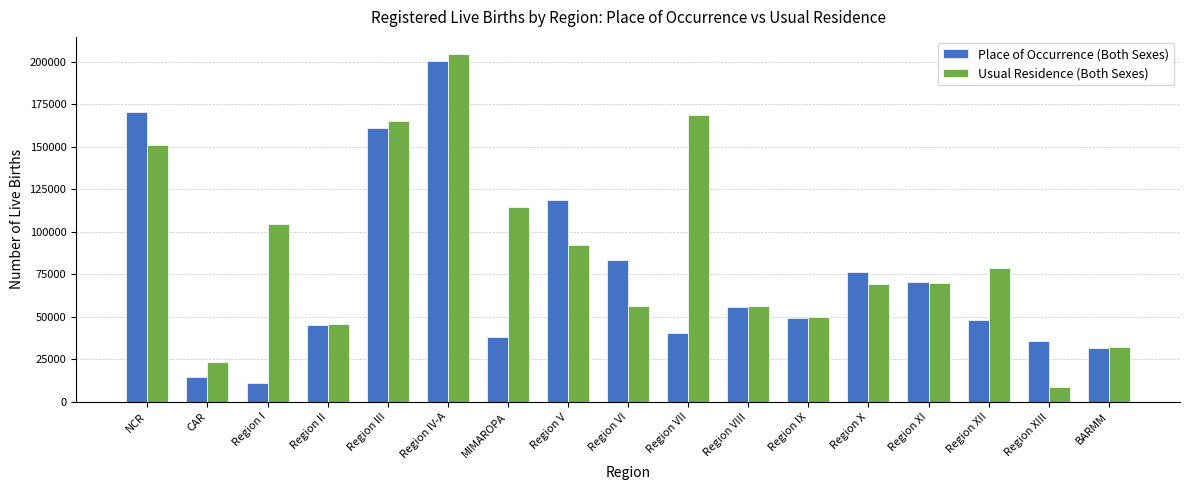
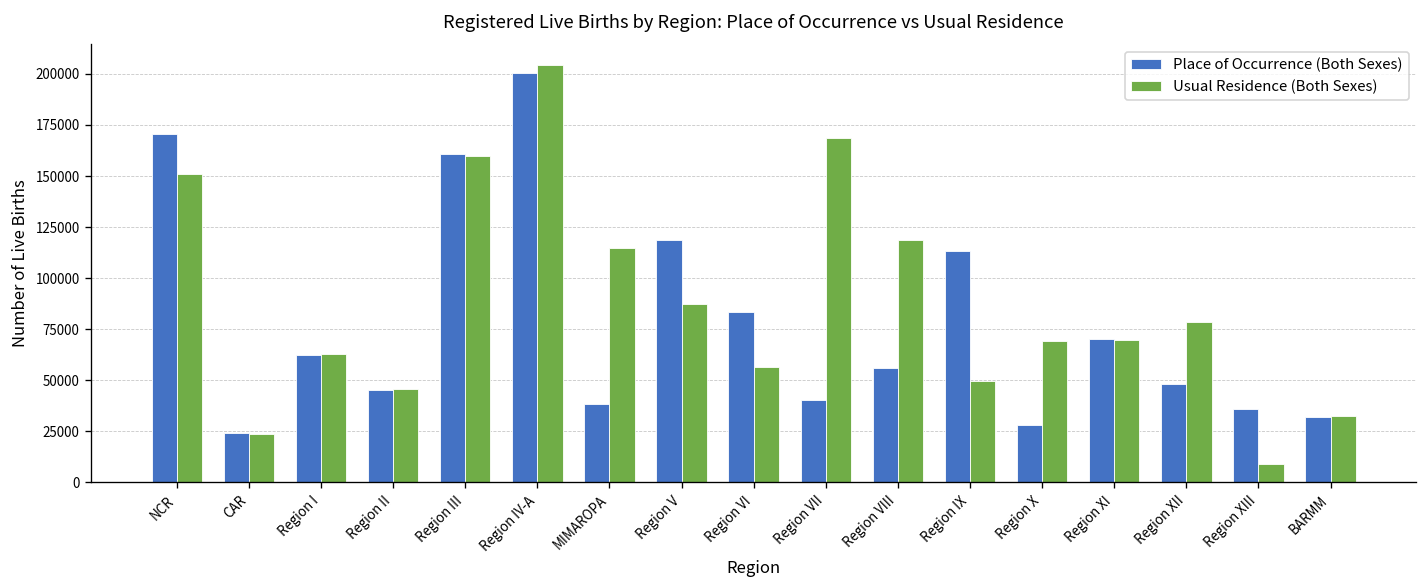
Place of Occurrence (Both Sexes), CAR: 14000 -> 24000
Place of Occurrence (Both Sexes), Region I: 11000 -> 62000
Usual Residence (Both Sexes), Region I: 104000 -> 63000
Usual Residence (Both Sexes), Region III: 165000 -> 160000
Usual Residence (Both Sexes), Region V: 92000 -> 87000
Usual Residence (Both Sexes), Region VIII: 56000 -> 119000
Place of Occurrence (Both Sexes), Region IX: 49000 -> 113000
Place of Occurrence (Both Sexes), Region X: 76000 -> 28000
